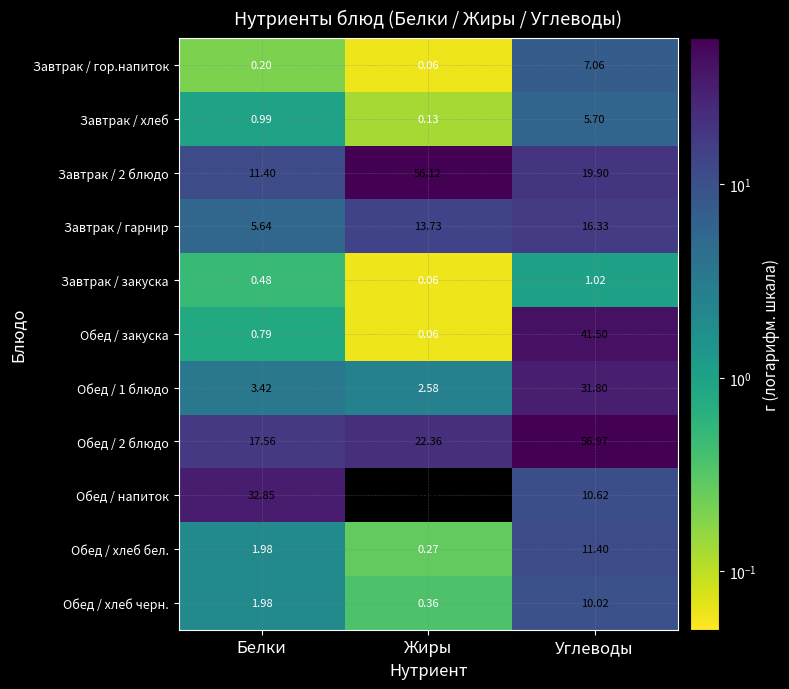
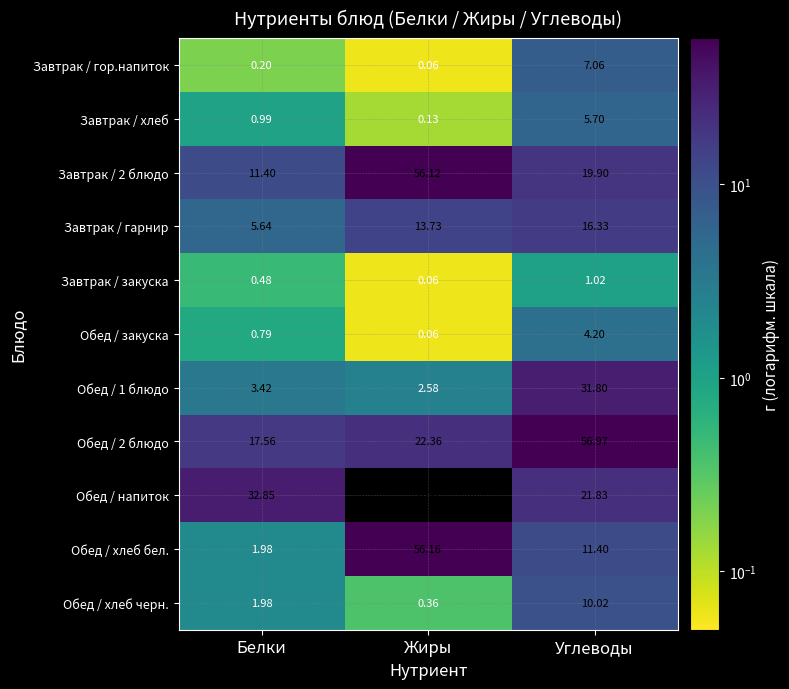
Обед / закуска, Углеводы: 41.50 -> 4.20
Обед / напиток, Углеводы: 10.62 -> 21.83
Обед / хлеб бел., Жиры: 0.27 -> 56.16
